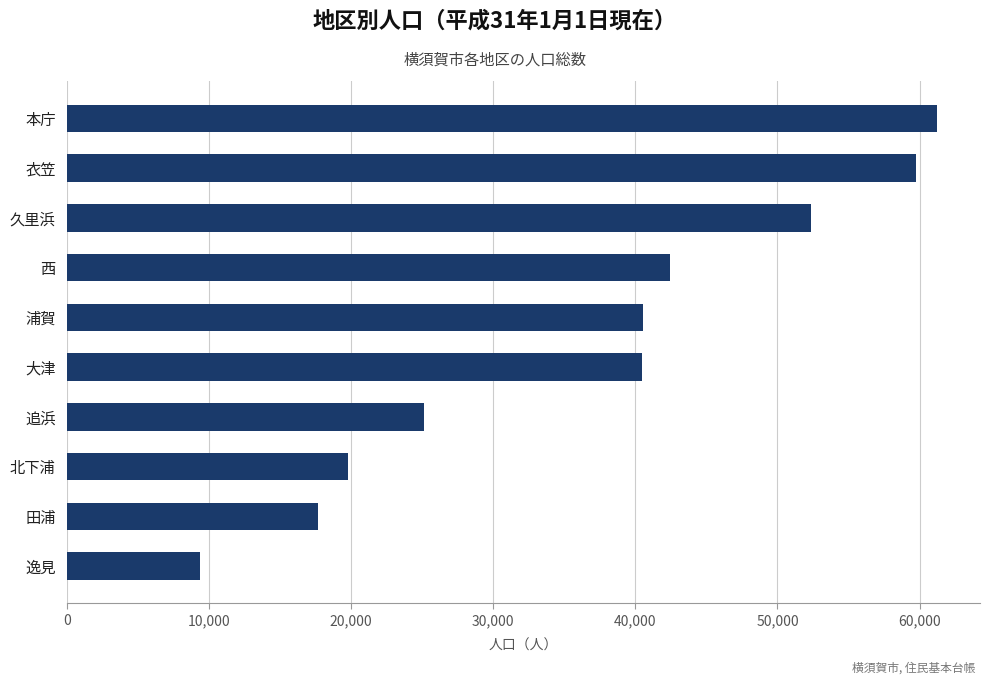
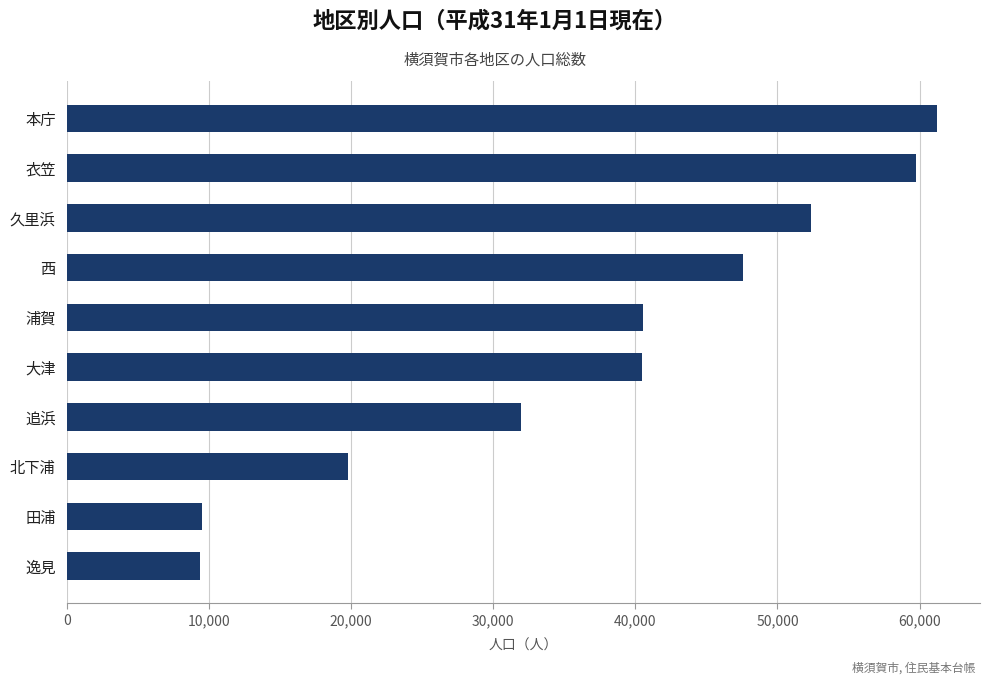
西: 42,500 -> 47,600
追浜: 25,100 -> 31,900
田浦: 17,700 -> 9,500
